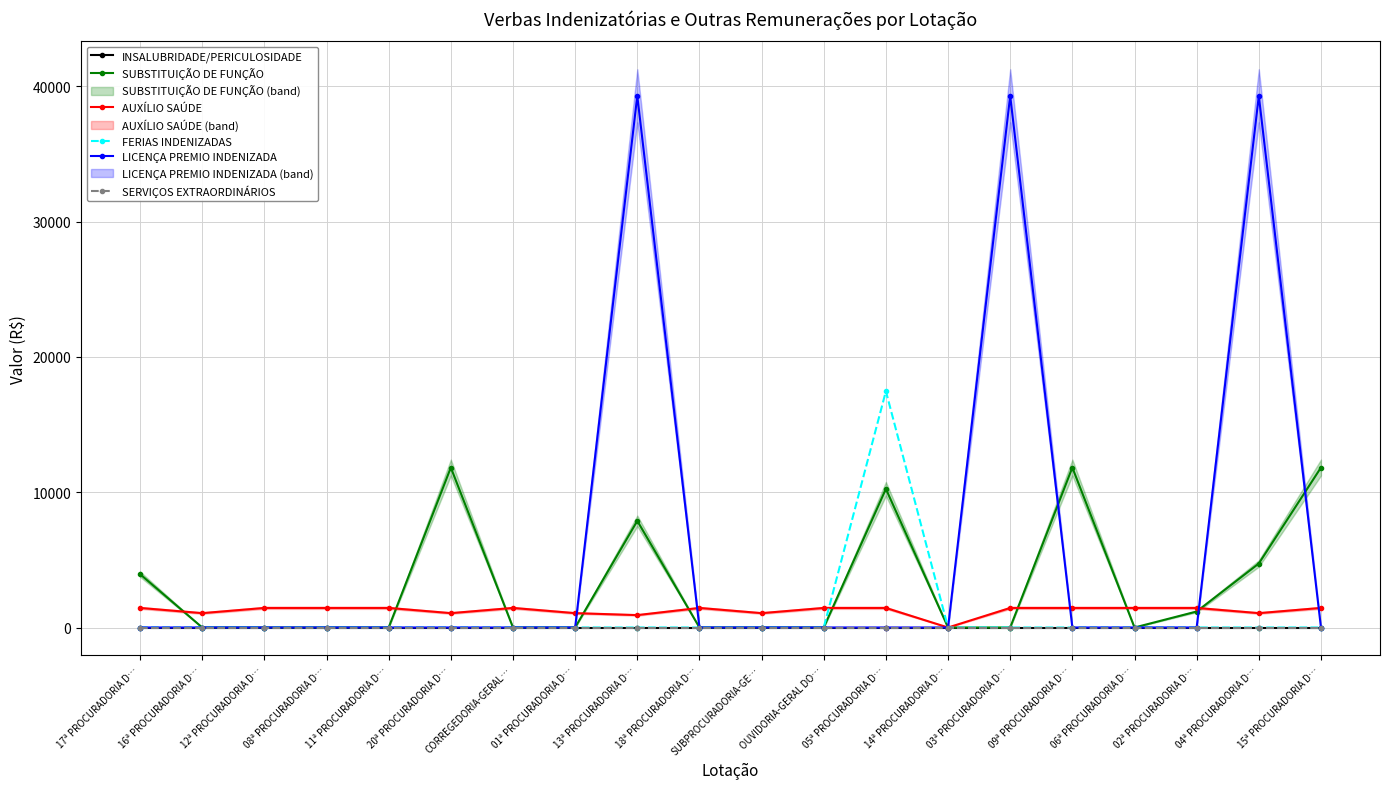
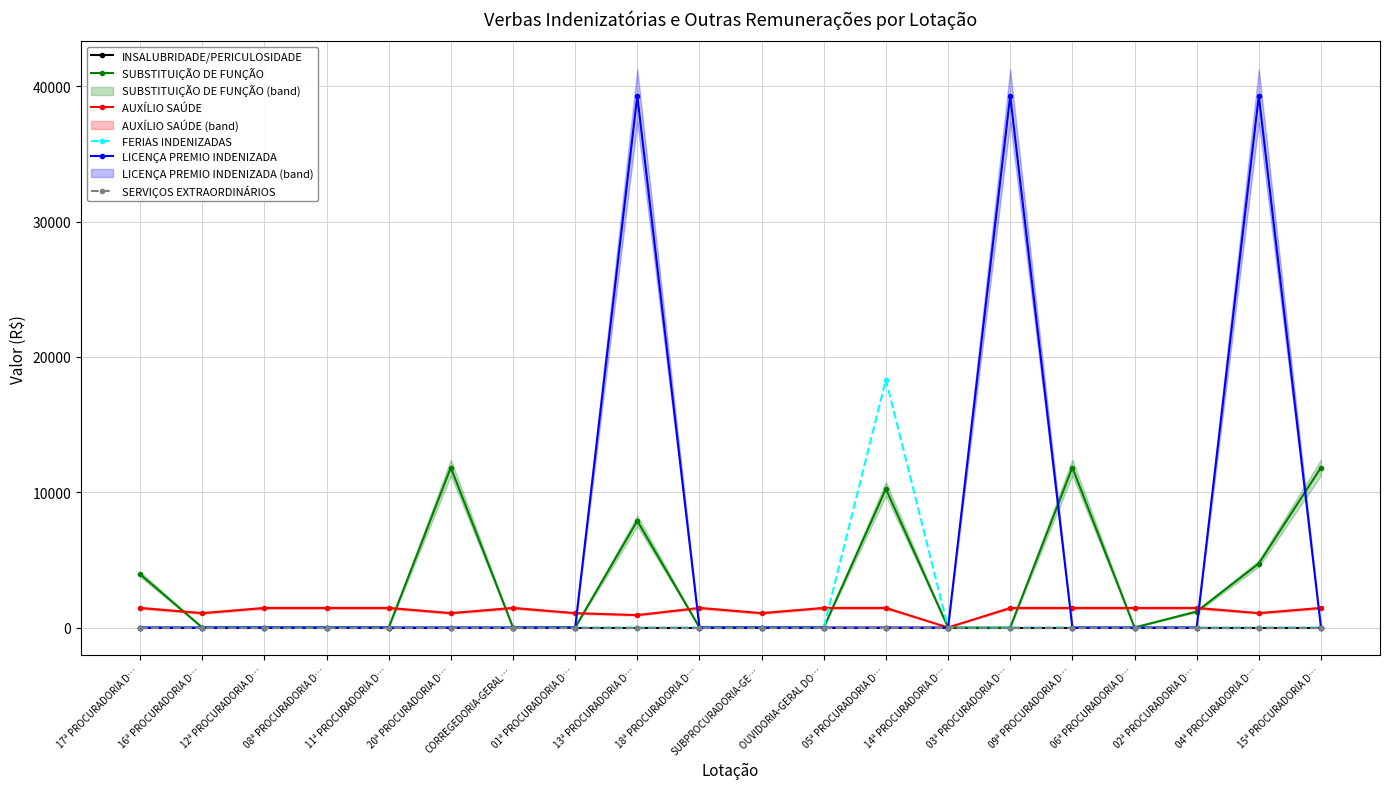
FERIAS INDENIZADAS, 05ª PROCURADORIA D…: 17500 -> 18300
